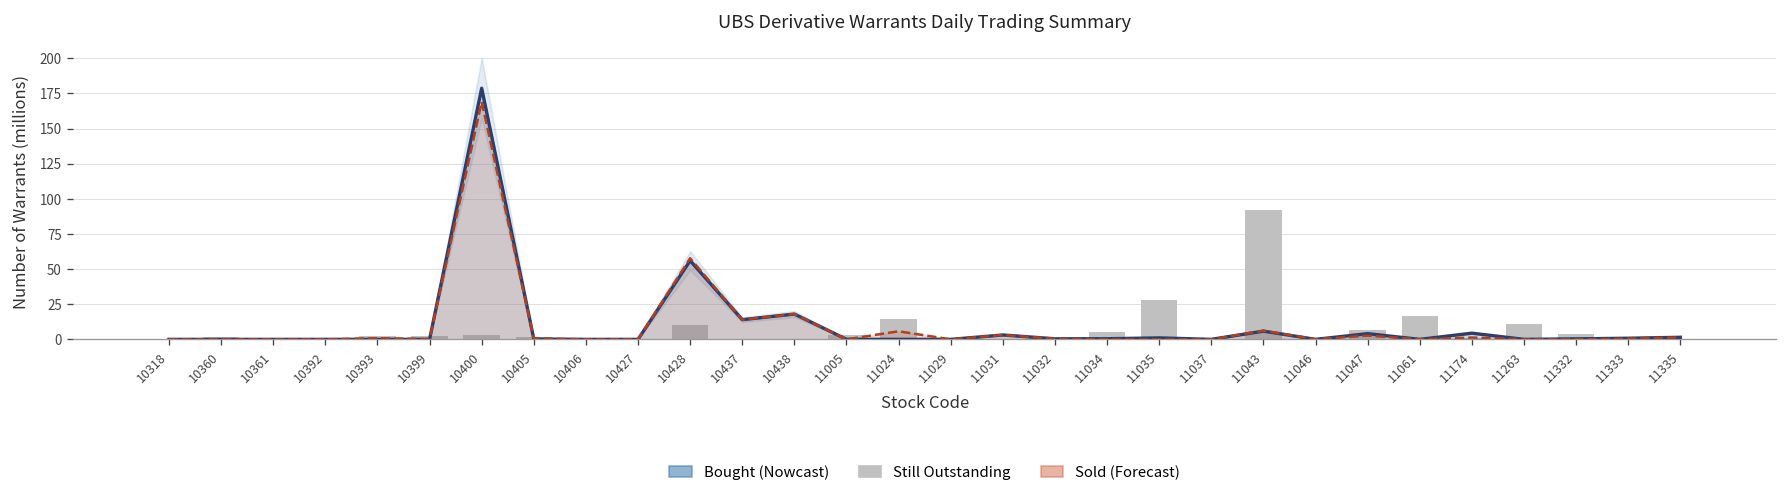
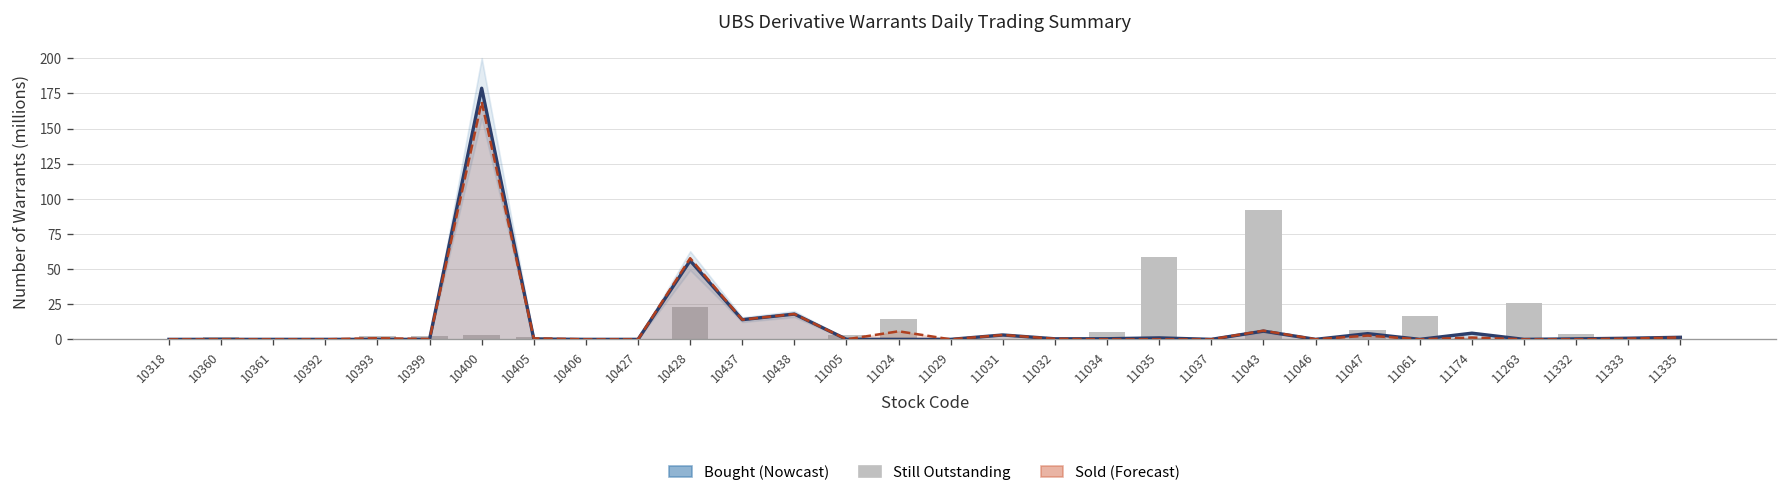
Still Outstanding, 10428: 10 -> 23
Still Outstanding, 11035: 28 -> 59
Still Outstanding, 11263: 11 -> 26
